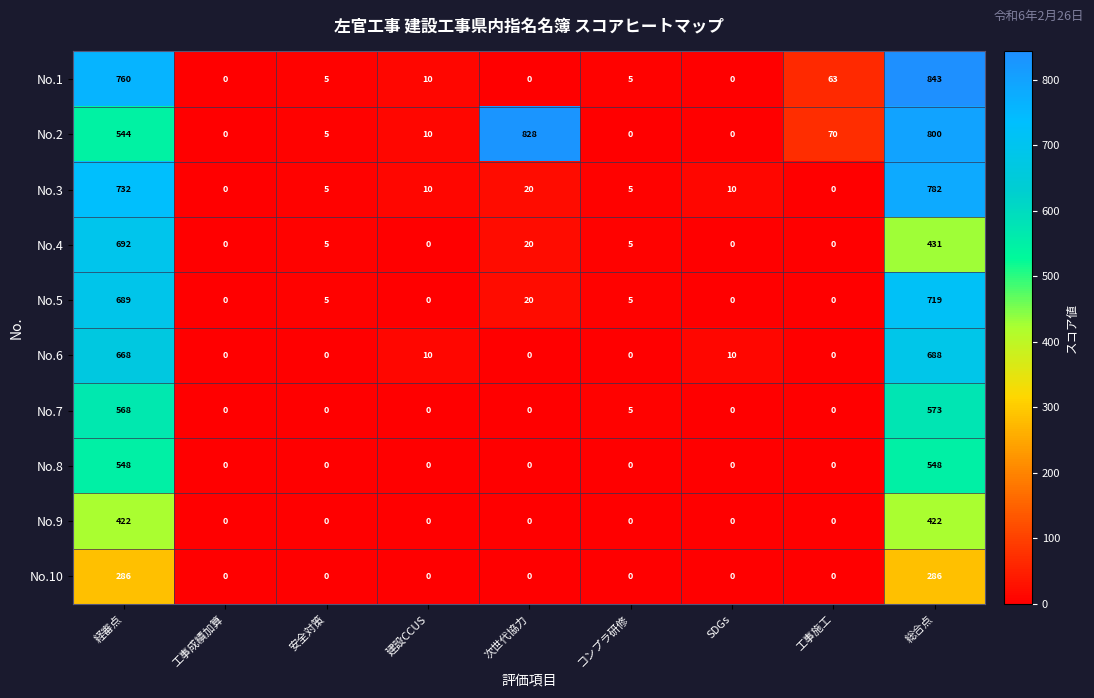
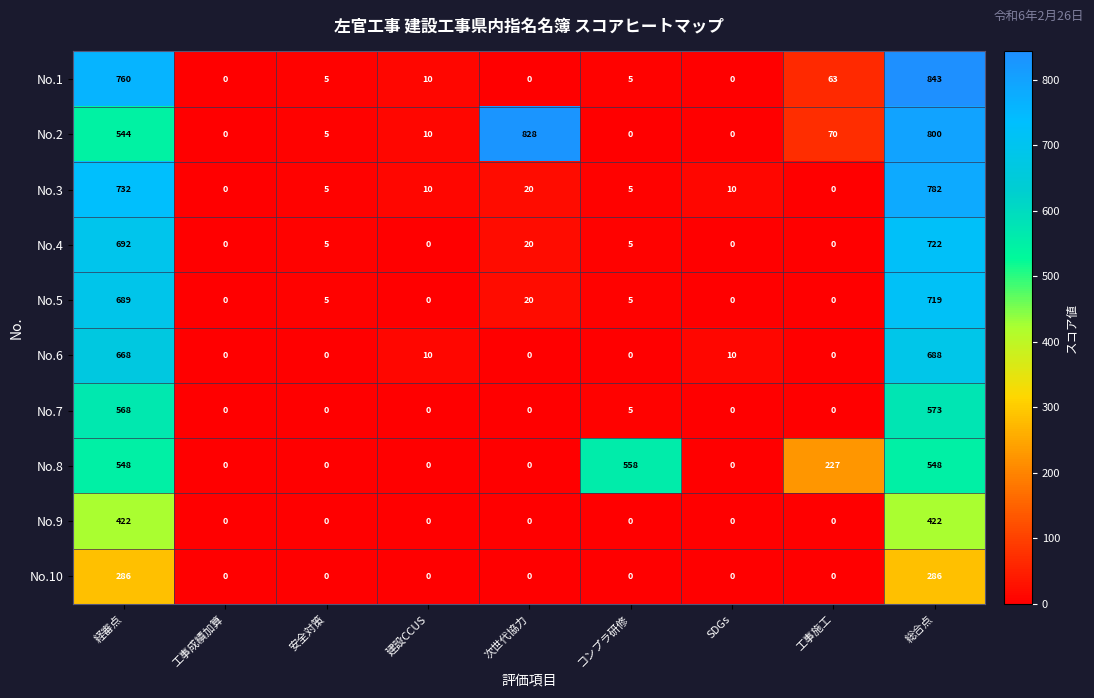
No.4, 総合点: 431 -> 722
No.8, コンプラ研修: 0 -> 558
No.8, 工事施工: 0 -> 227
